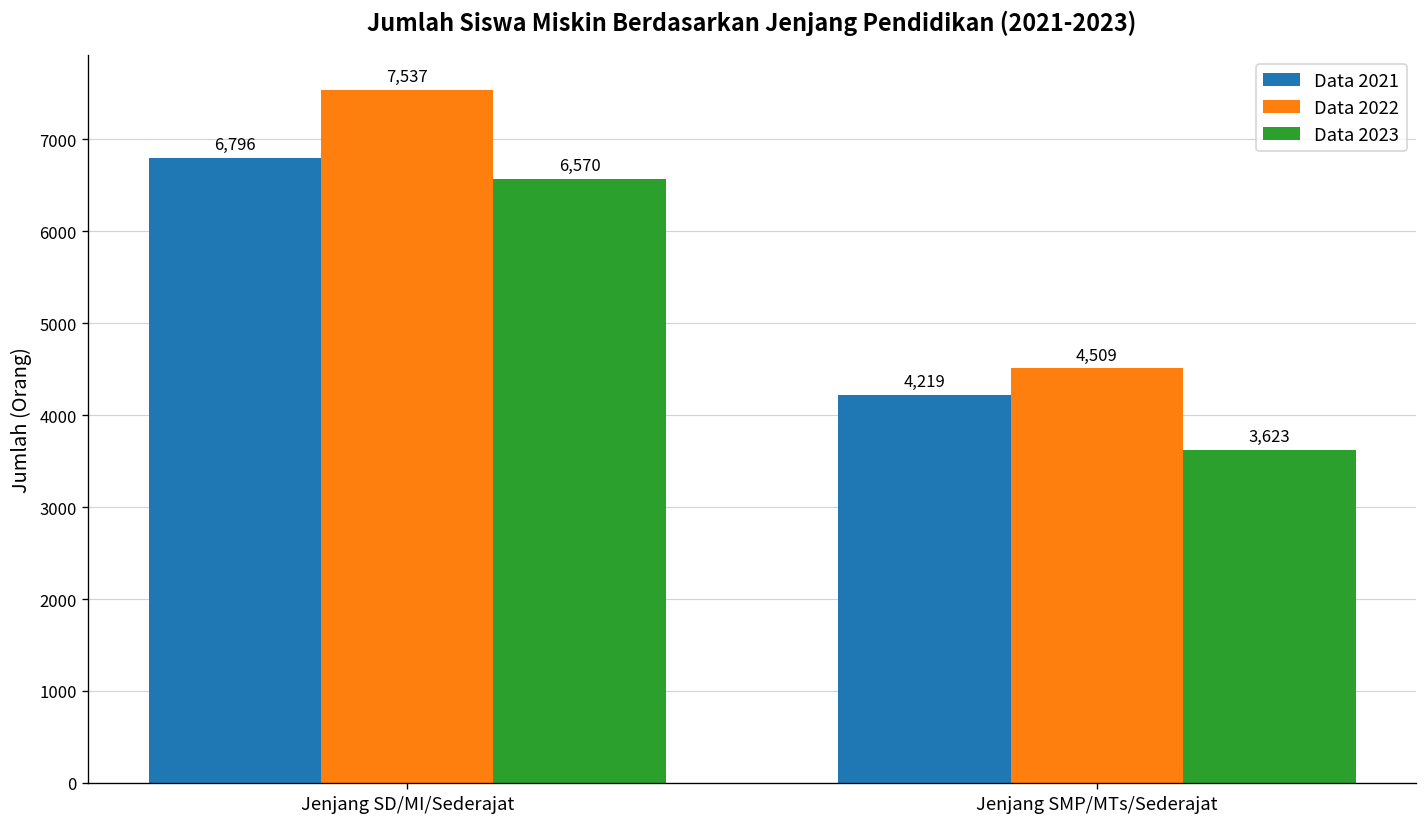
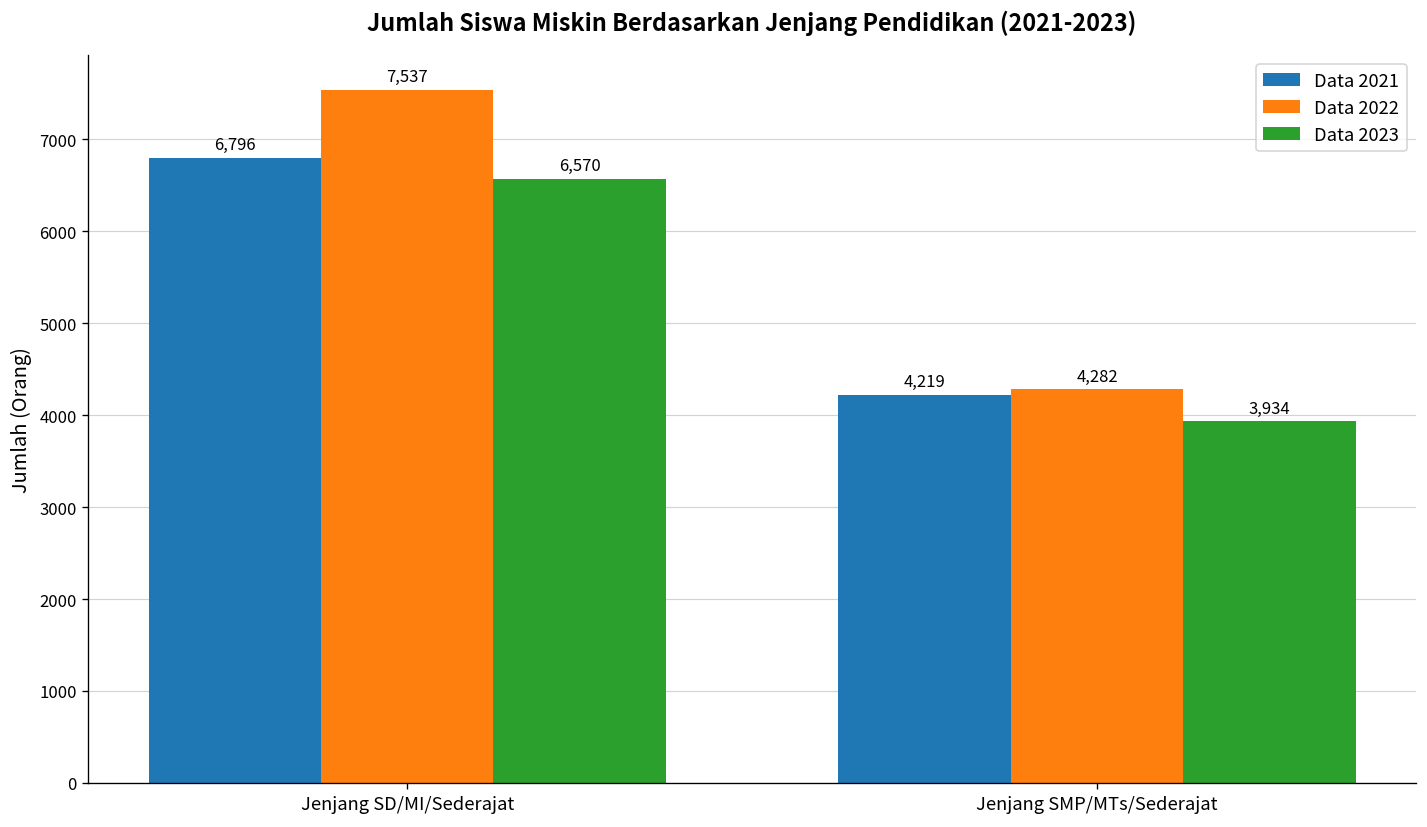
Data 2022, Jenjang SMP/MTs/Sederajat: 4,509 -> 4,282
Data 2023, Jenjang SMP/MTs/Sederajat: 3,623 -> 3,934
